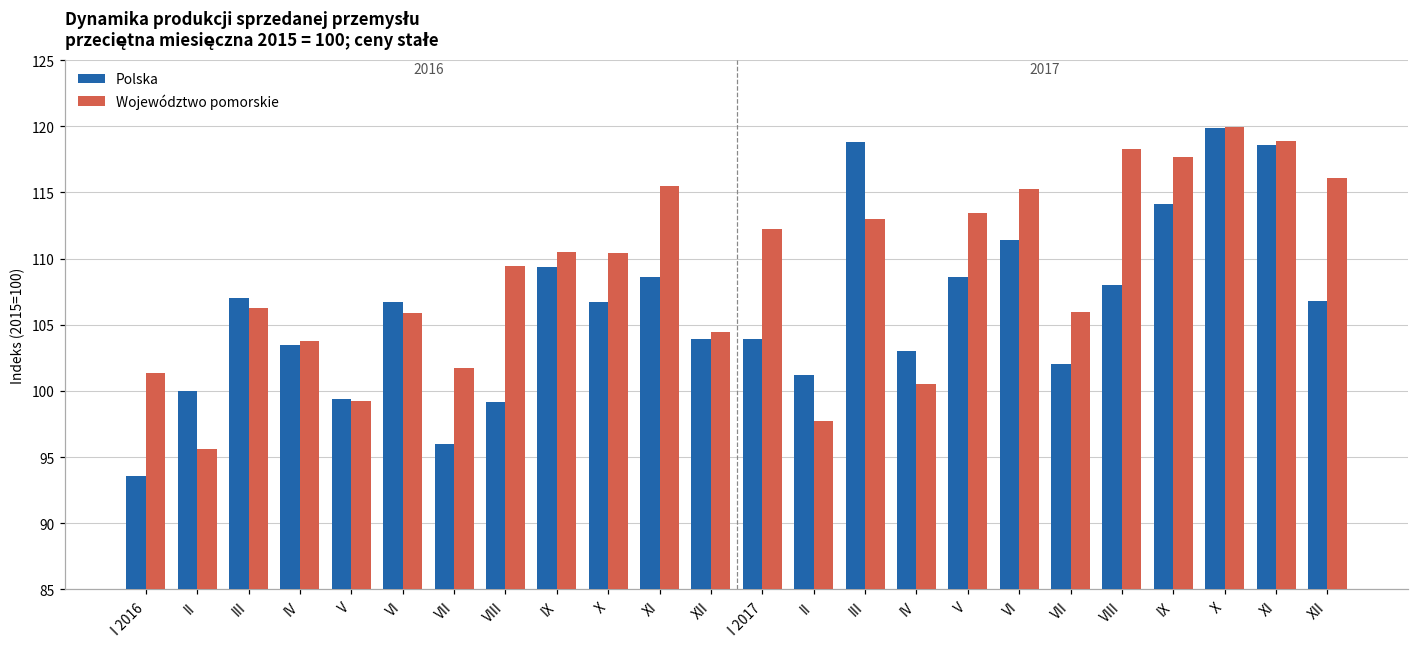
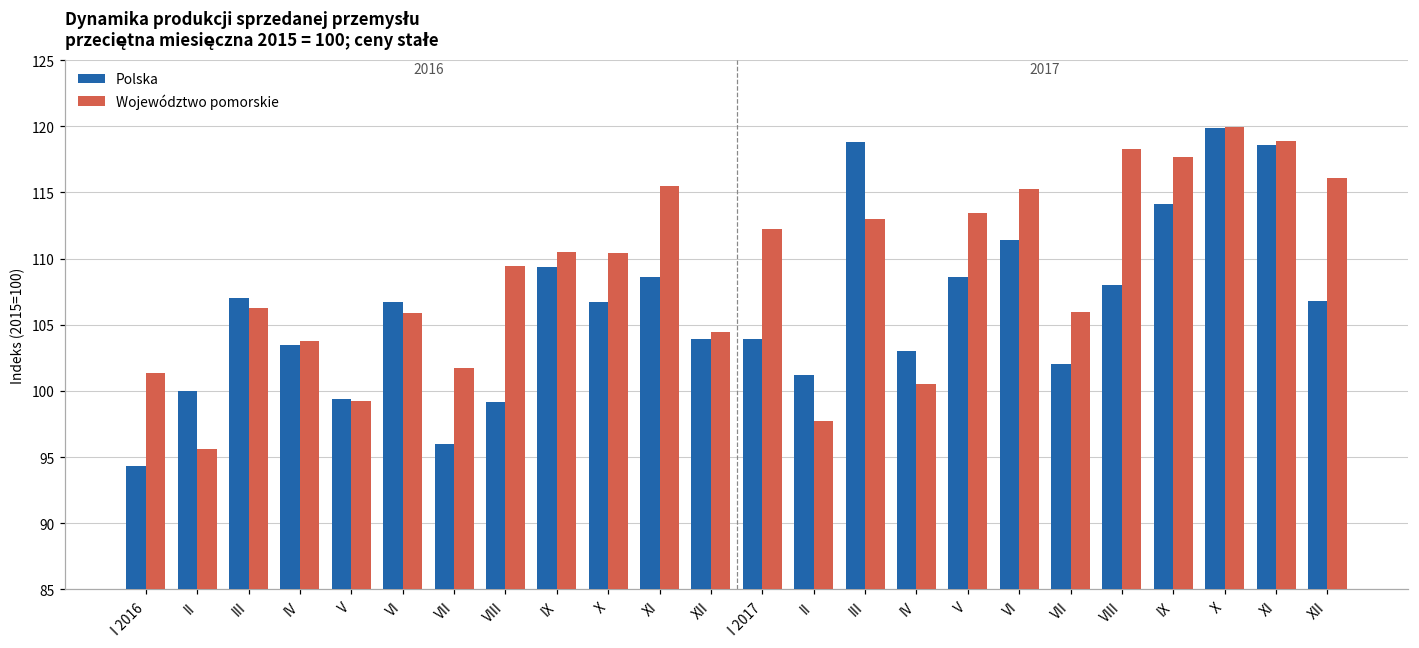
Polska, I 2016: 93.6 -> 94.3
